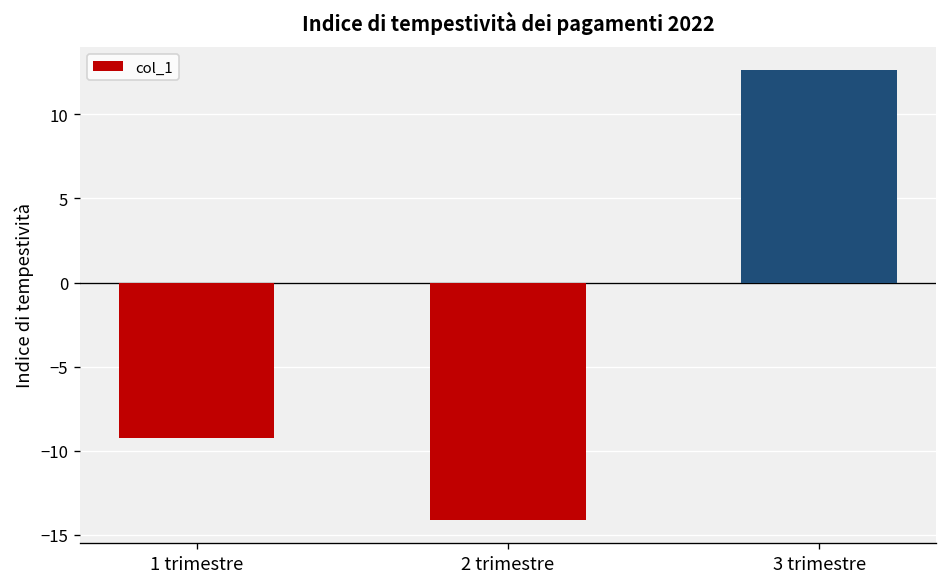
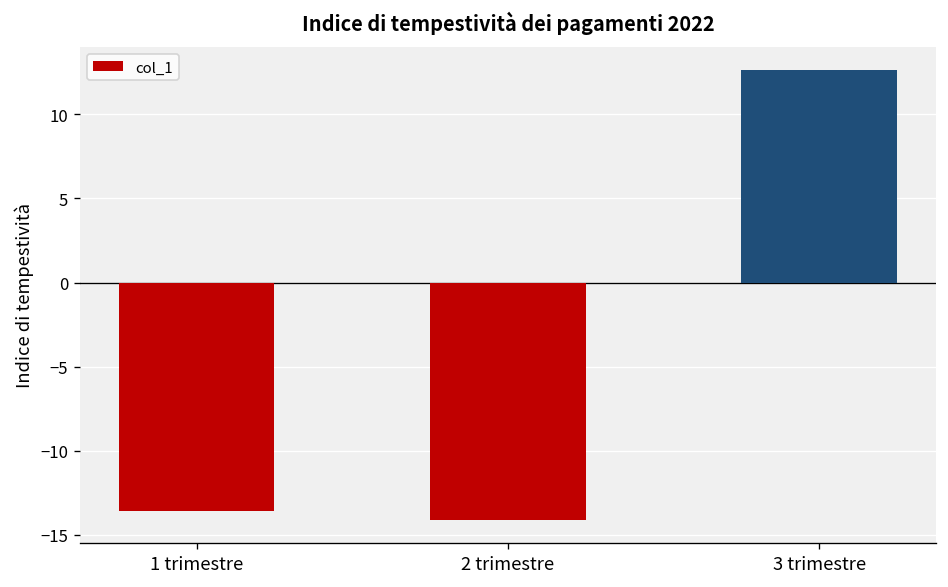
1 trimestre: -9.3 -> -13.6
